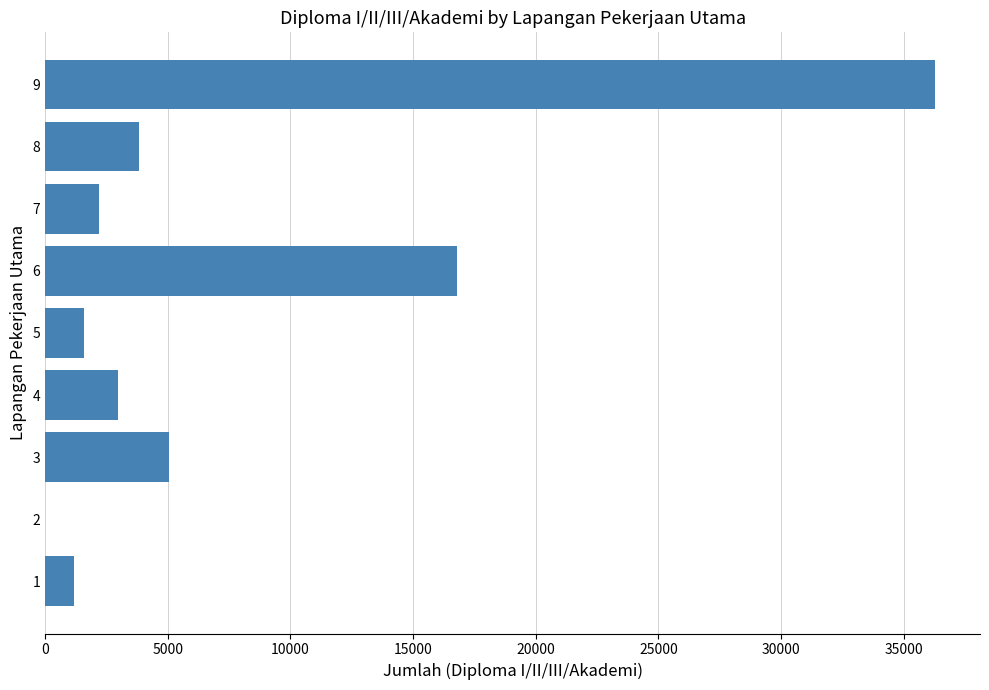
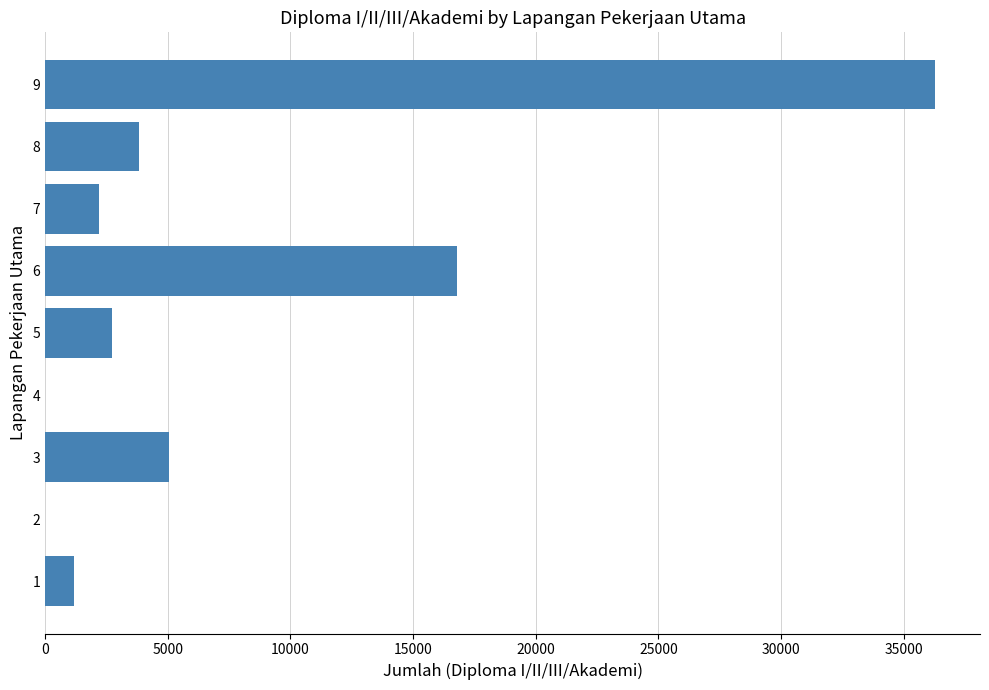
5: 1600 -> 2700
4: 3000 -> 0
